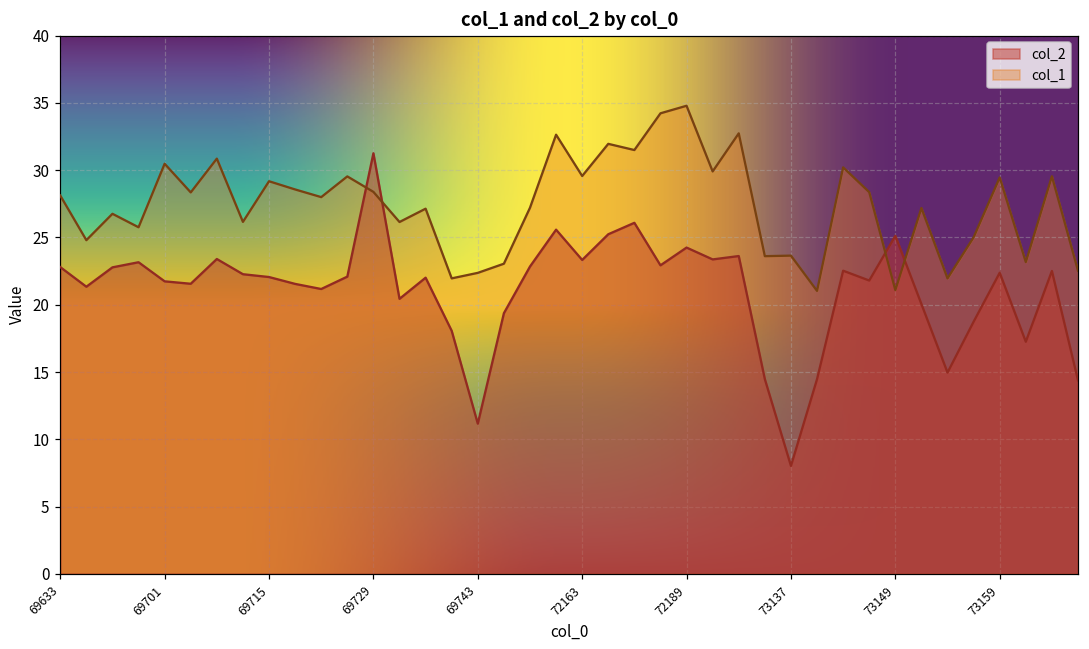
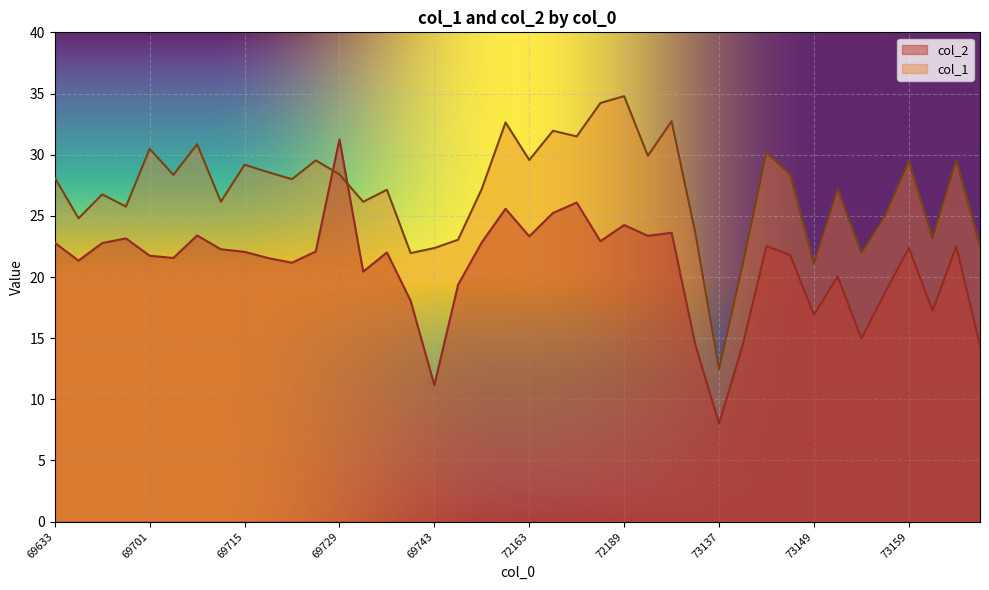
col_1, 73137: 23.7 -> 12.5
col_2, 73149: 25.1 -> 16.9
